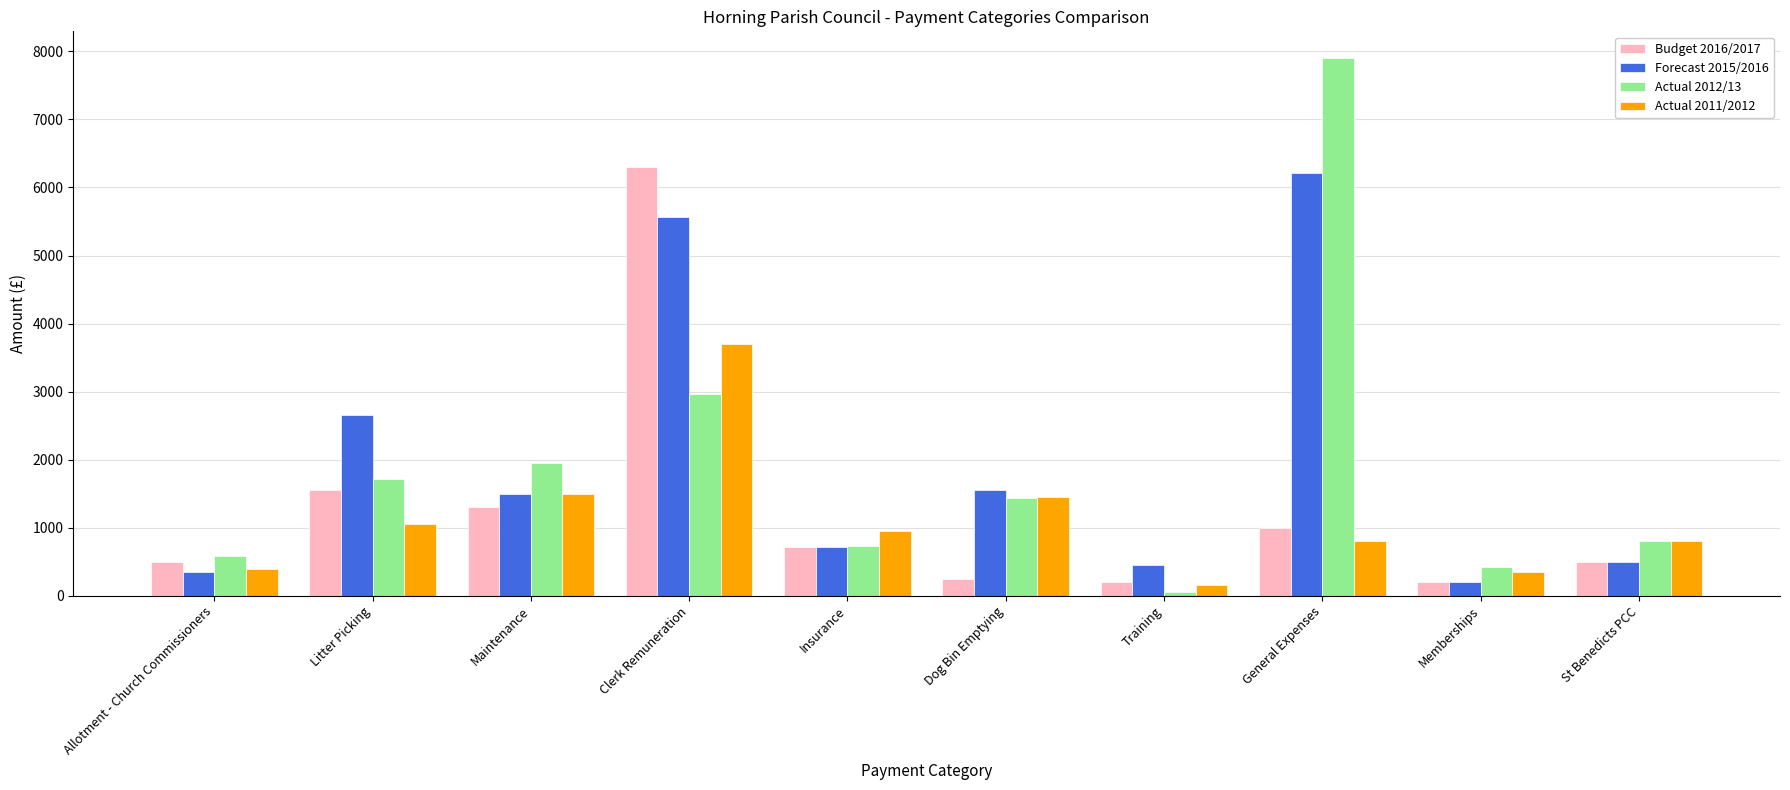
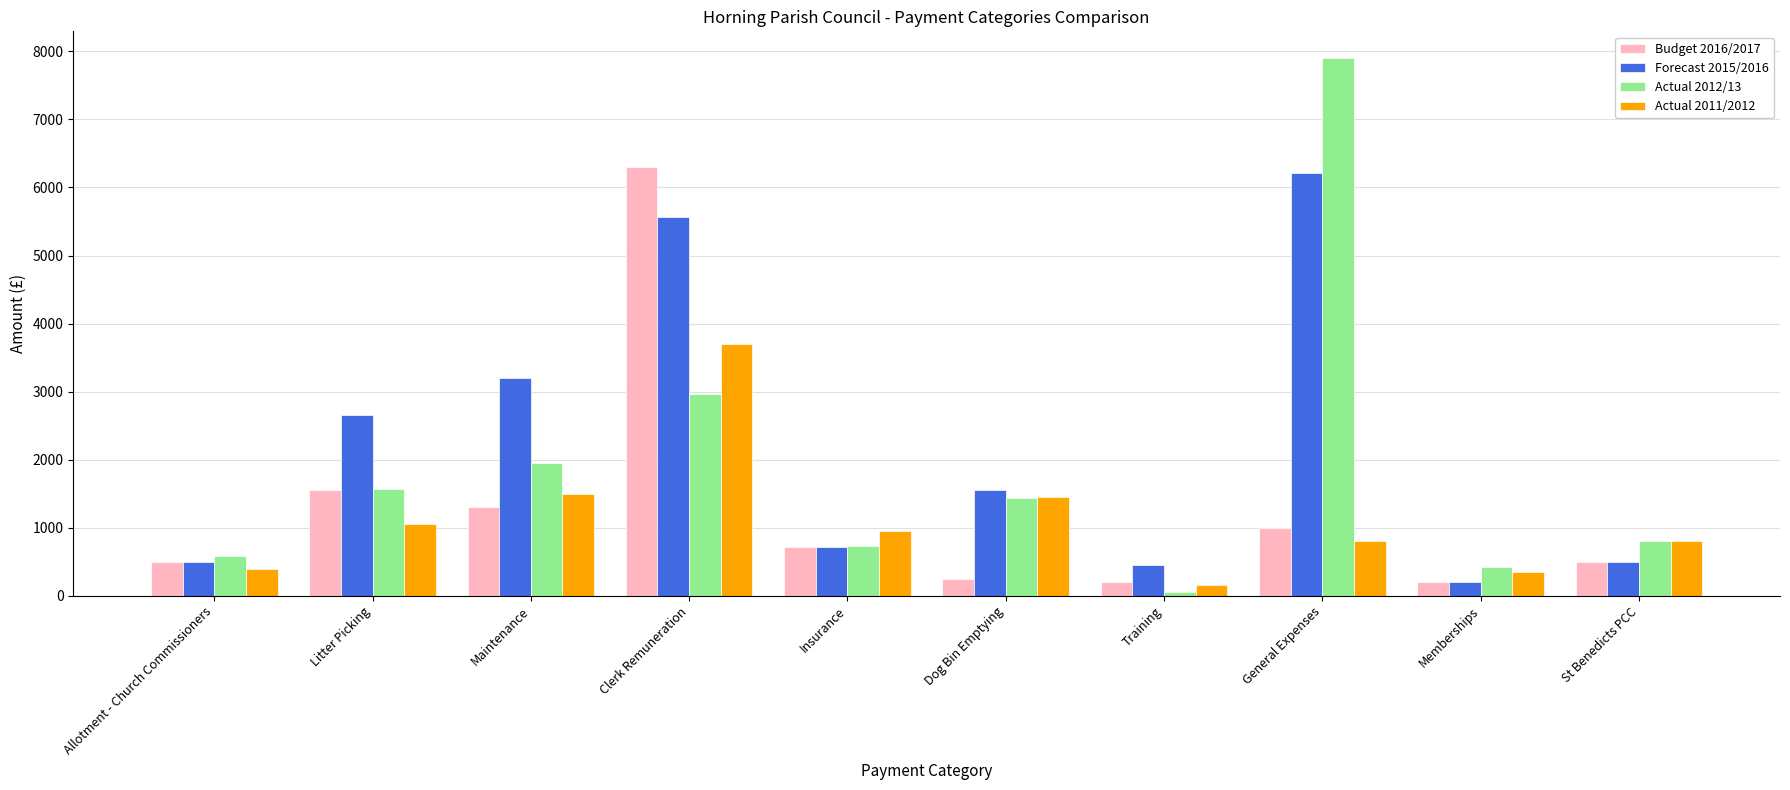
Forecast 2015/2016, Allotment - Church Commissioners: 400 -> 500
Actual 2012/13, Litter Picking: 1700 -> 1600
Forecast 2015/2016, Maintenance: 1500 -> 3200
